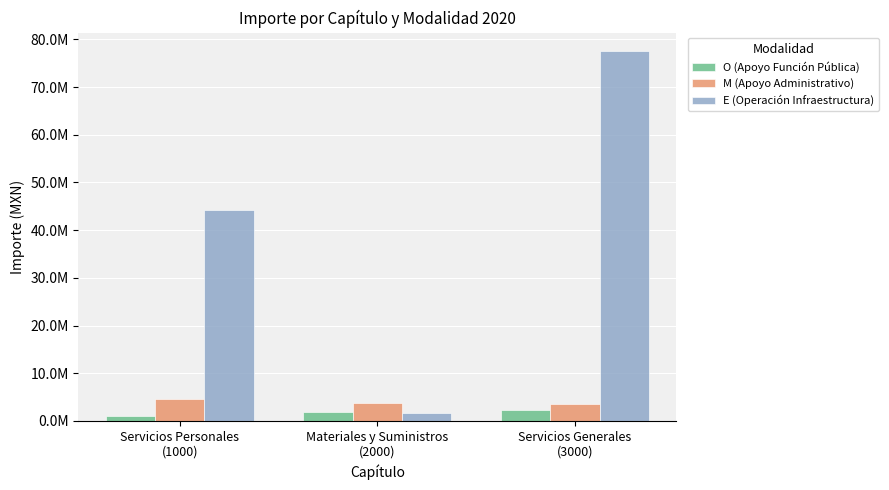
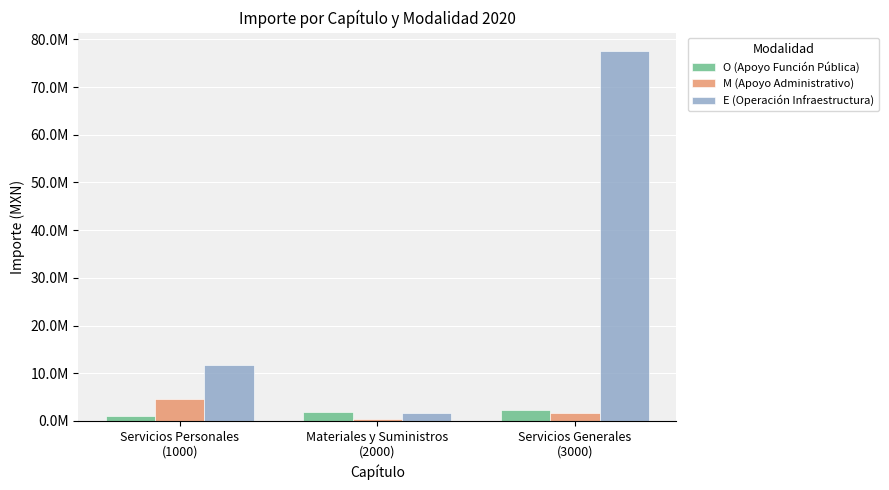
E (Operación Infraestructura), Servicios Personales (1000): 44000000 -> 12000000
M (Apoyo Administrativo), Materiales y Suministros (2000): 4000000 -> 0
M (Apoyo Administrativo), Servicios Generales (3000): 4000000 -> 2000000
